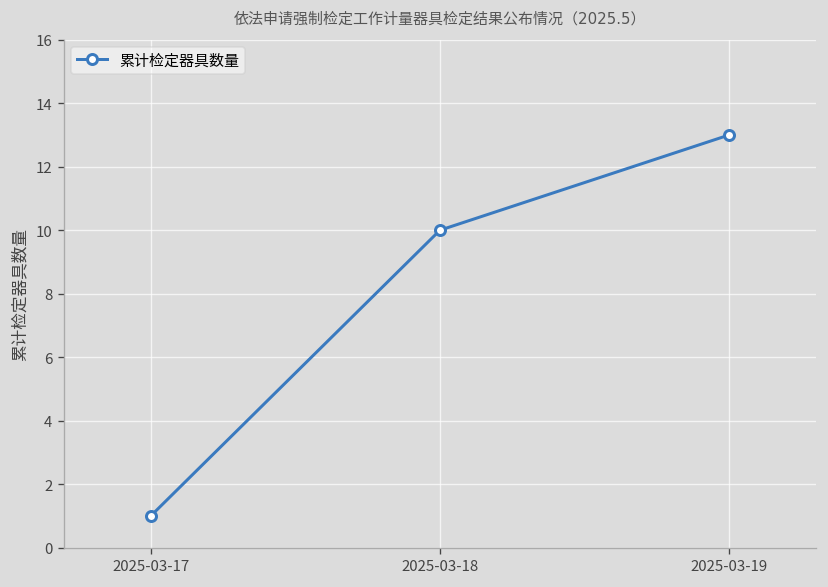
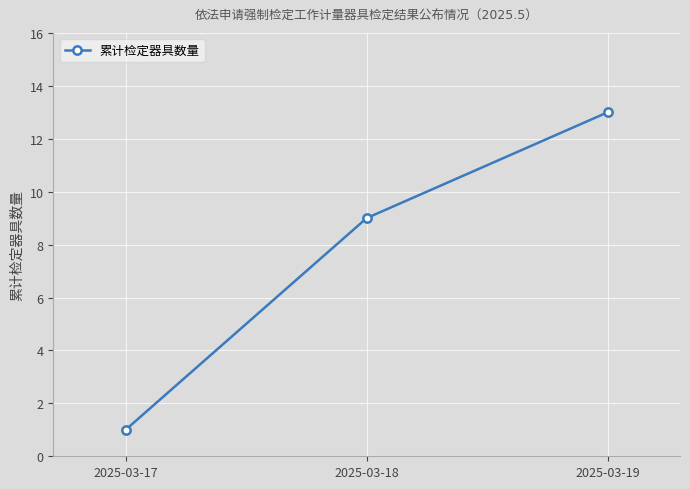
2025-03-18: 10 -> 9
